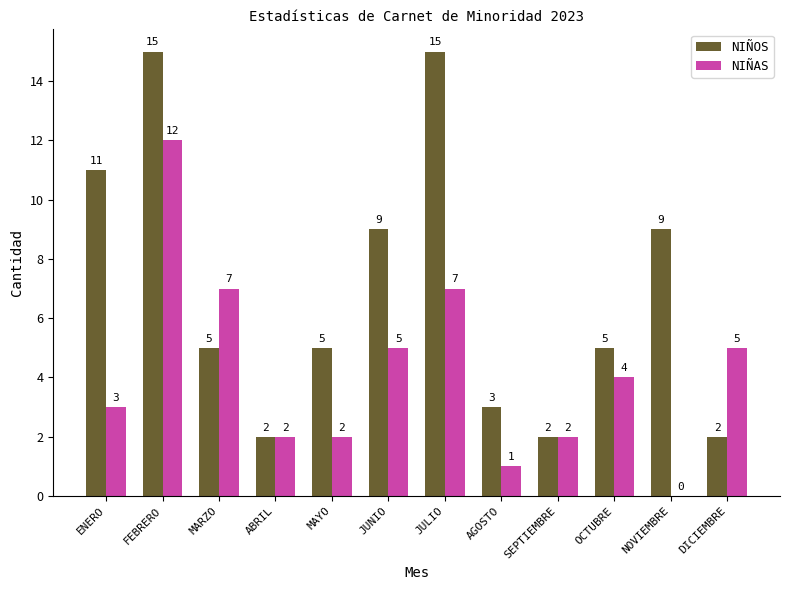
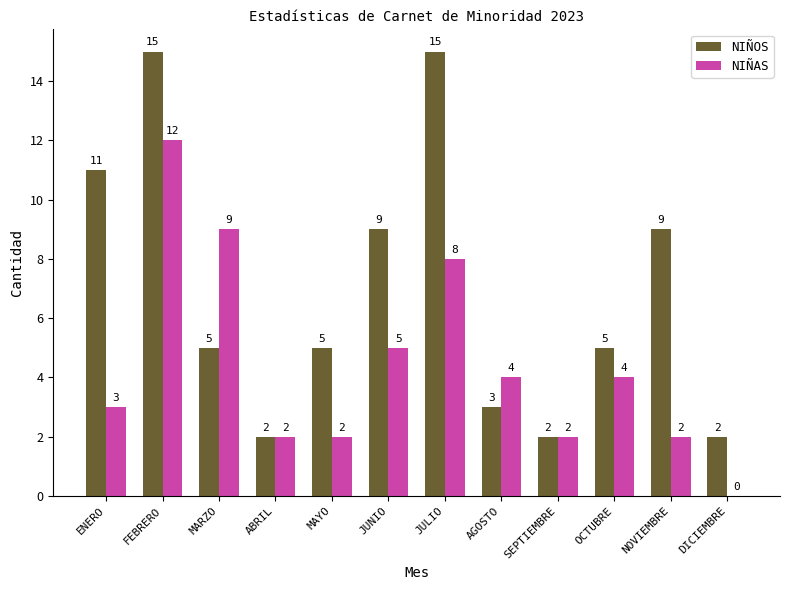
NIÑAS, MARZO: 7 -> 9
NIÑAS, JULIO: 7 -> 8
NIÑAS, AGOSTO: 1 -> 4
NIÑAS, NOVIEMBRE: 0 -> 2
NIÑAS, DICIEMBRE: 5 -> 0
